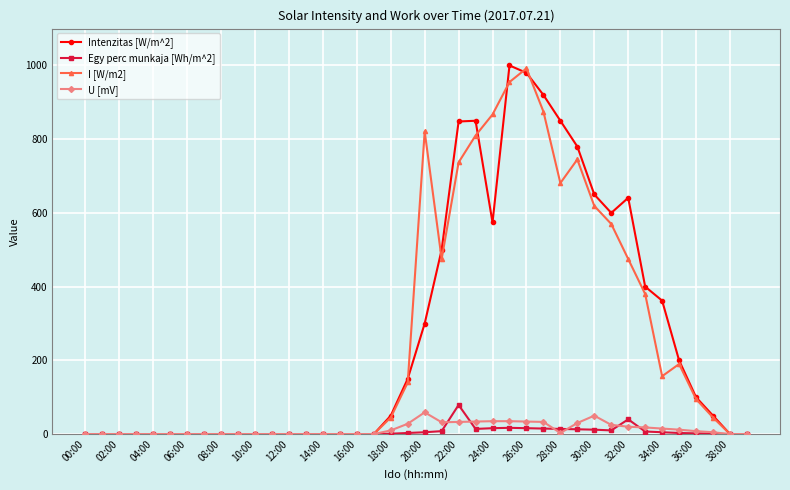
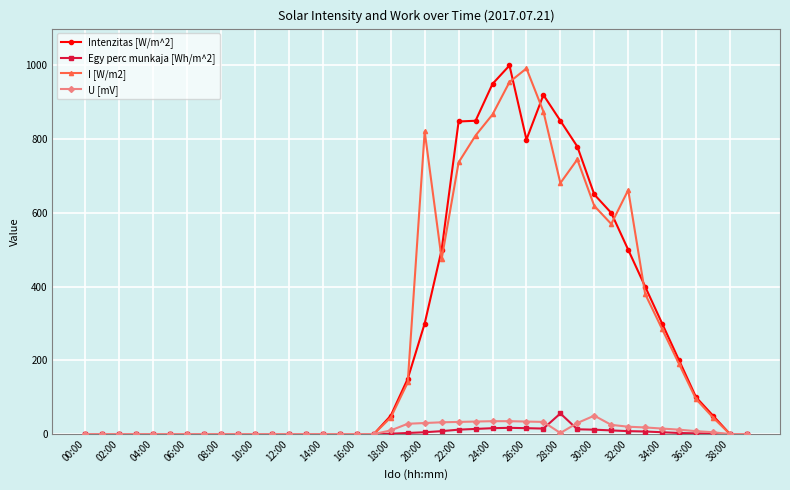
U [mV], 20:00: 60 -> 30
Egy perc munkaja [Wh/m^2], 22:00: 80 -> 10
Intenzitas [W/m^2], 24:00: 570 -> 950
Intenzitas [W/m^2], 26:00: 980 -> 800
Egy perc munkaja [Wh/m^2], 28:00: 10 -> 60
Intenzitas [W/m^2], 32:00: 640 -> 500
Egy perc munkaja [Wh/m^2], 32:00: 40 -> 10
I [W/m2], 32:00: 480 -> 660
Intenzitas [W/m^2], 34:00: 360 -> 300
I [W/m2], 34:00: 160 -> 290
